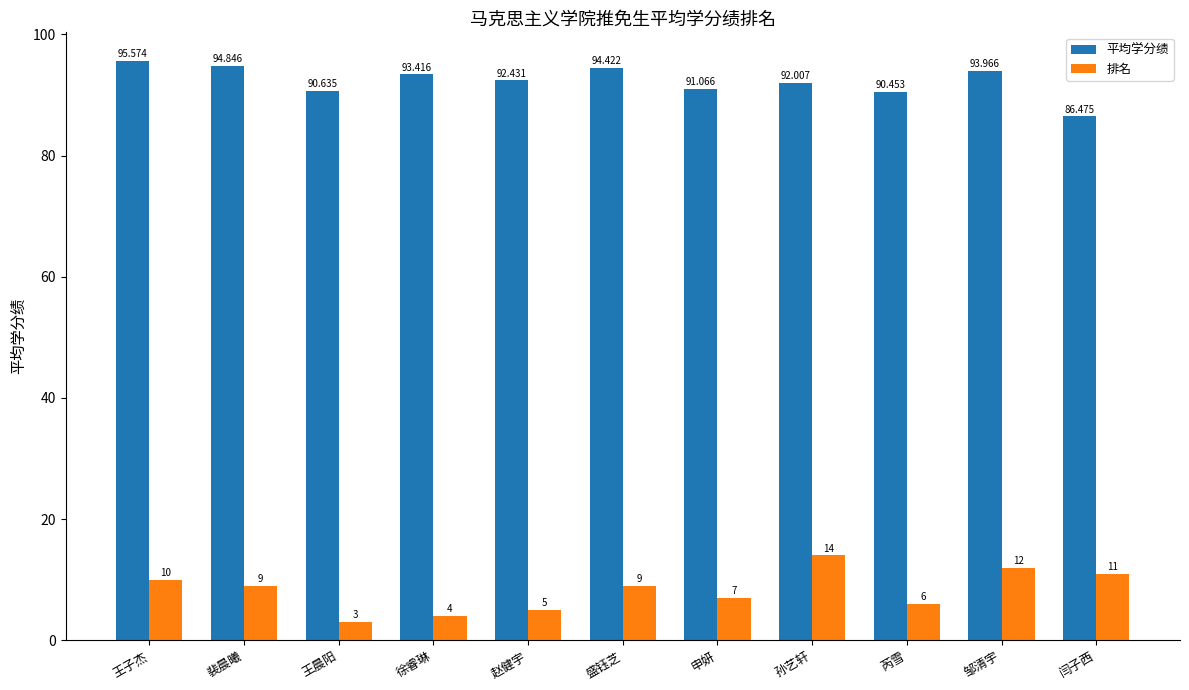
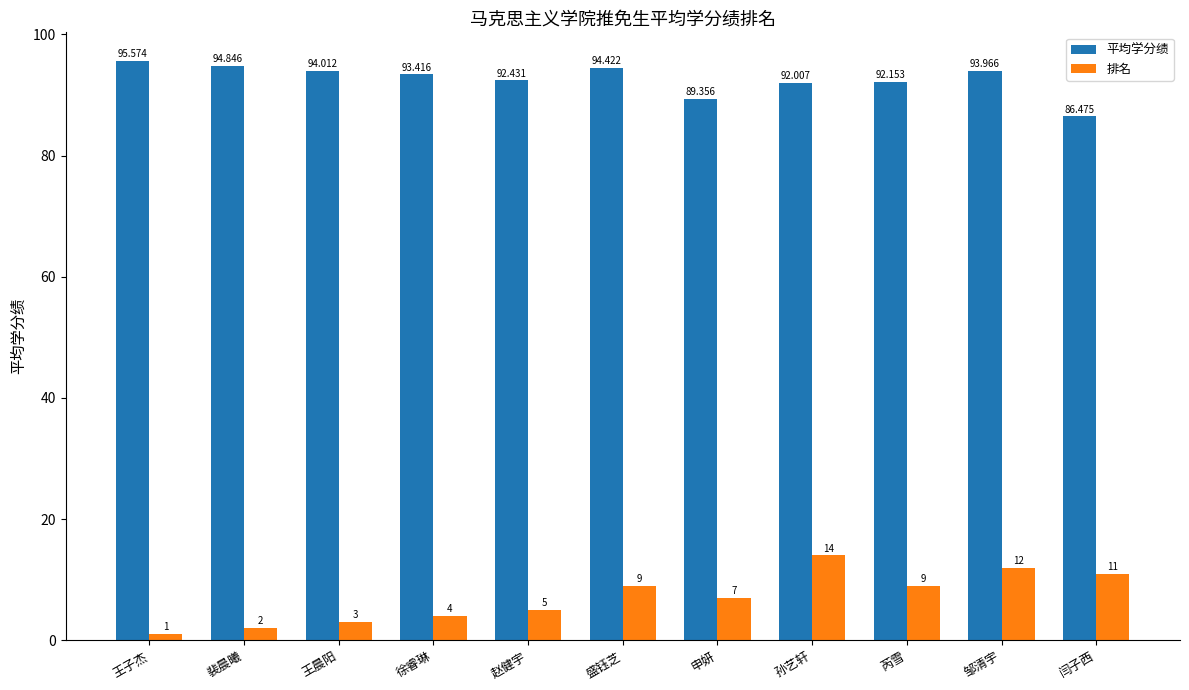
排名, 王子杰: 10 -> 1
排名, 裴晨曦: 9 -> 2
平均学分绩, 王晨阳: 90.635 -> 94.012
平均学分绩, 申妍: 91.066 -> 89.356
平均学分绩, 芮雪: 90.453 -> 92.153
排名, 芮雪: 6 -> 9
